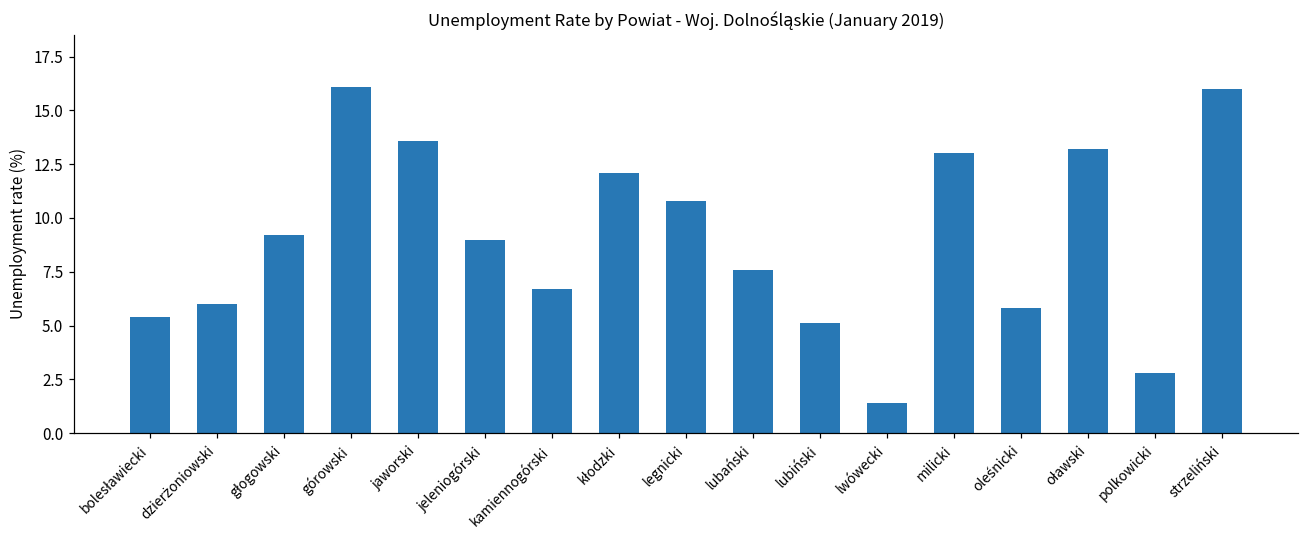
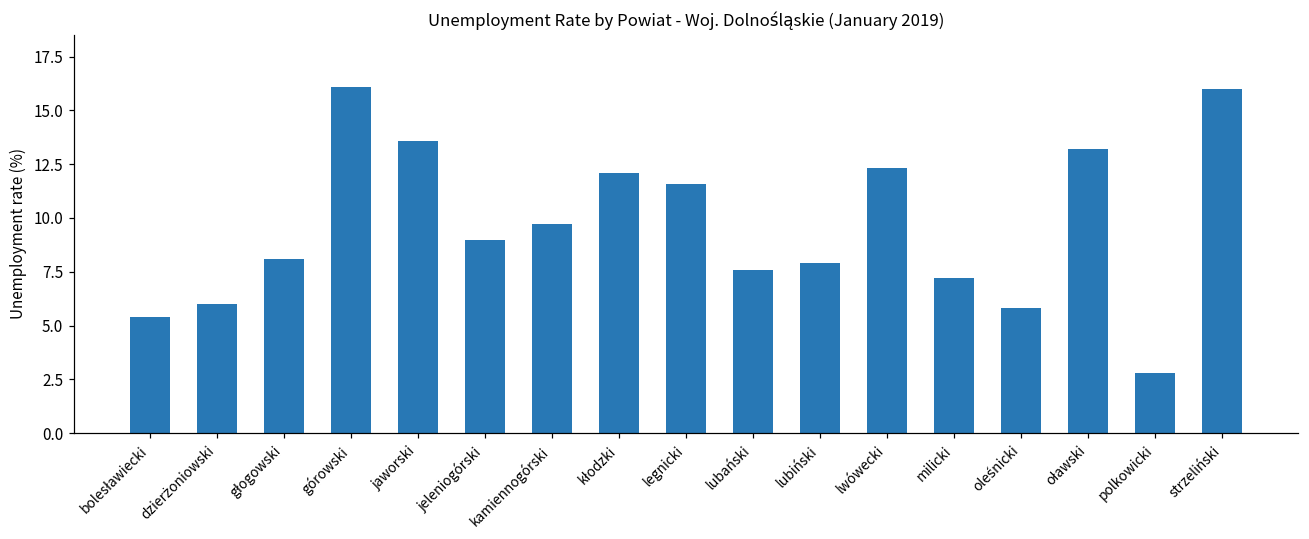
głogowski: 9.2 -> 8.1
kamiennogórski: 6.7 -> 9.7
legnicki: 10.8 -> 11.6
lubiński: 5.1 -> 7.9
lwówecki: 1.4 -> 12.3
milicki: 13.0 -> 7.2
